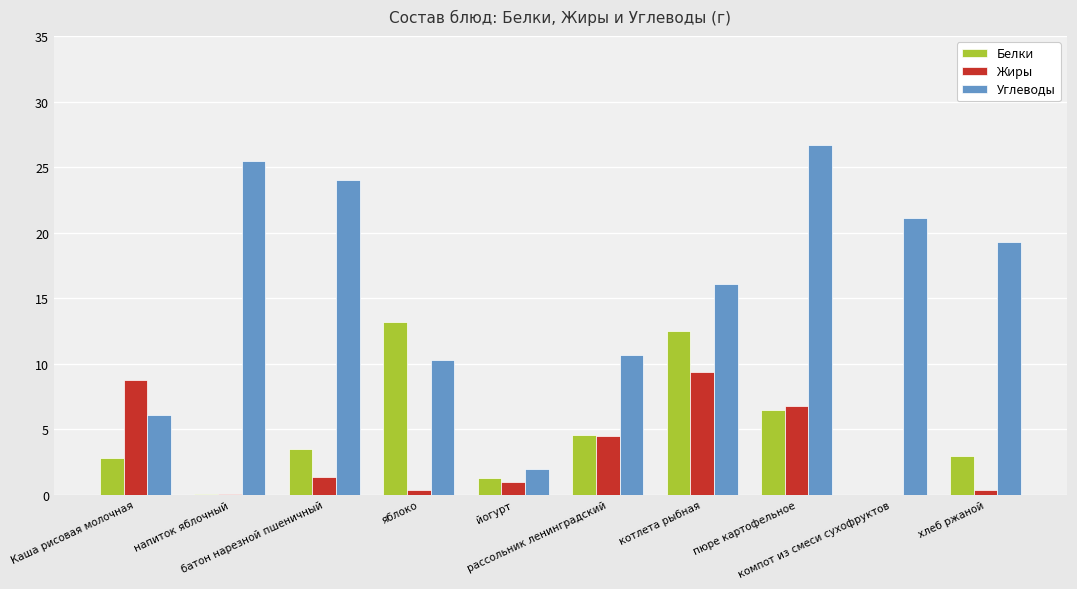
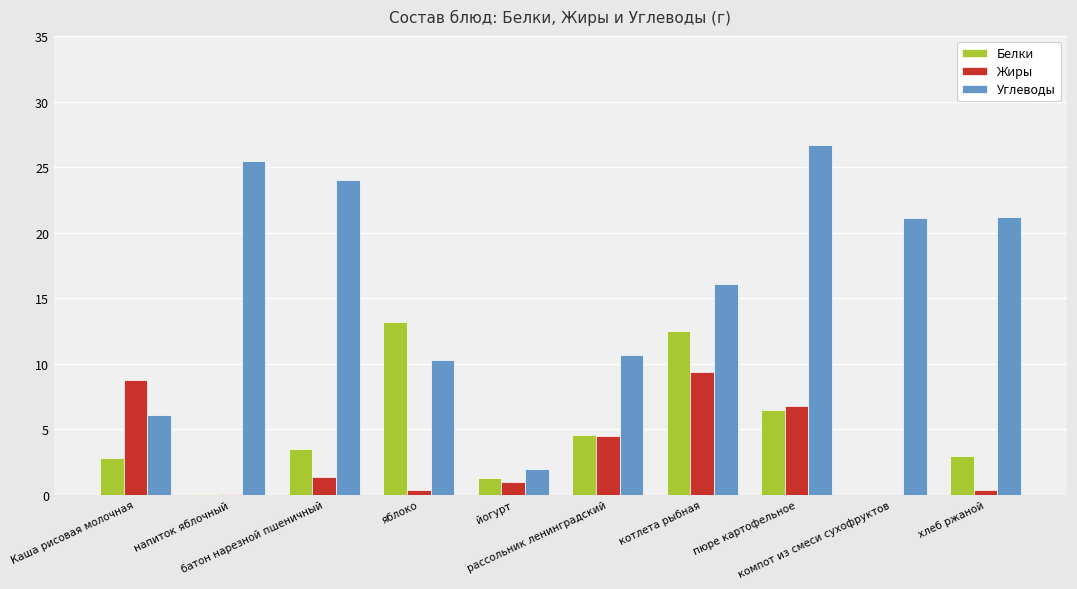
Углеводы, хлеб ржаной: 19.3 -> 21.2
